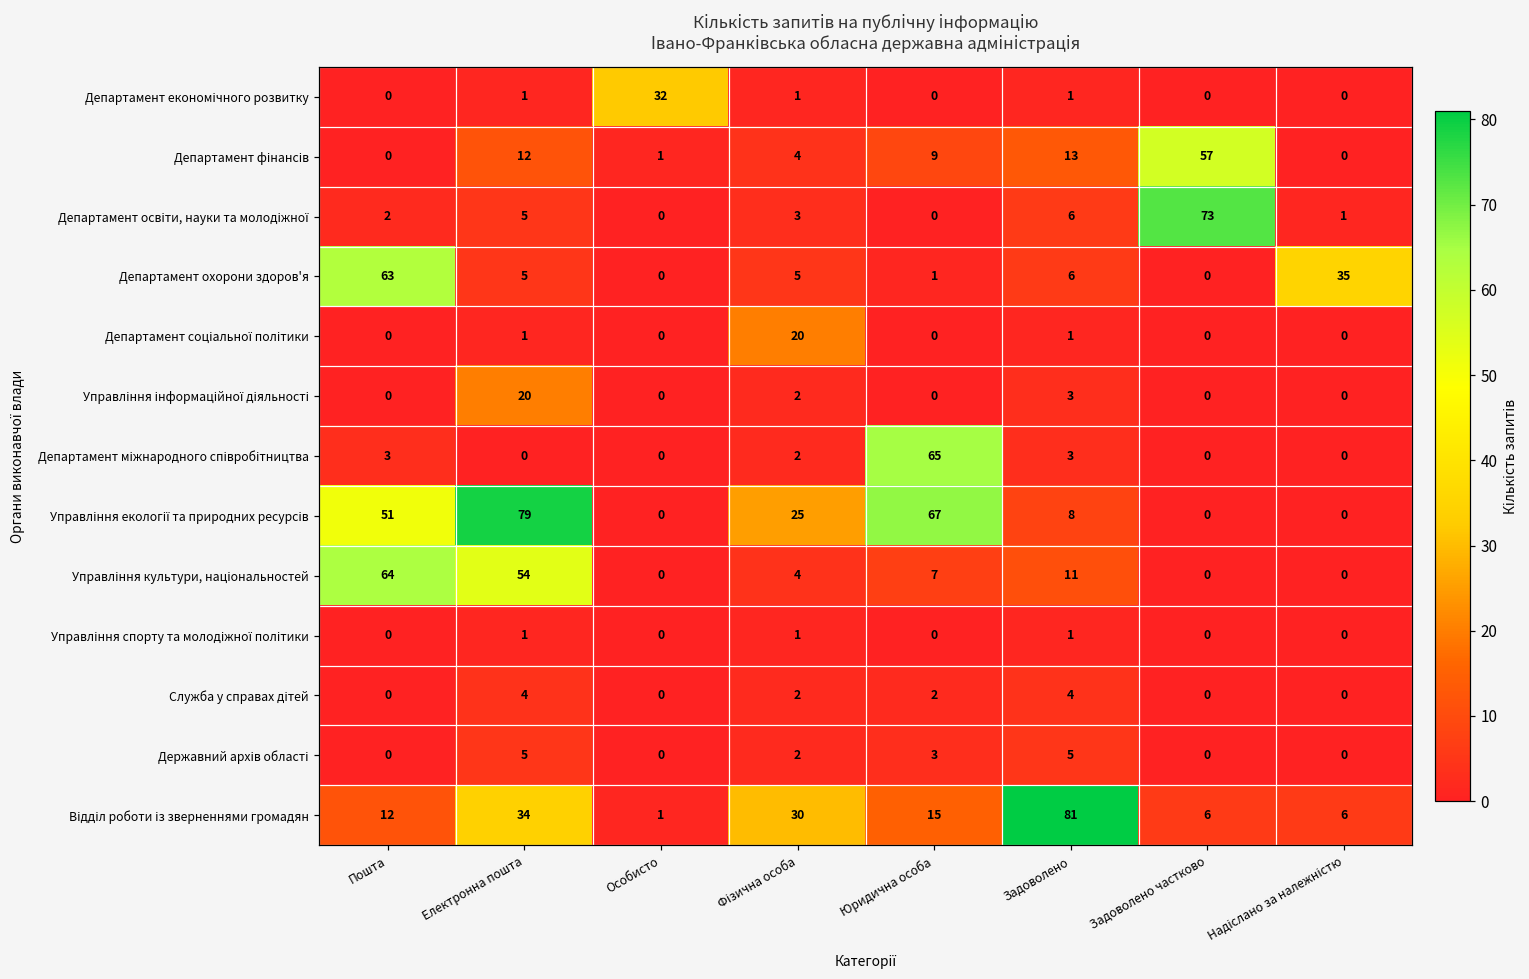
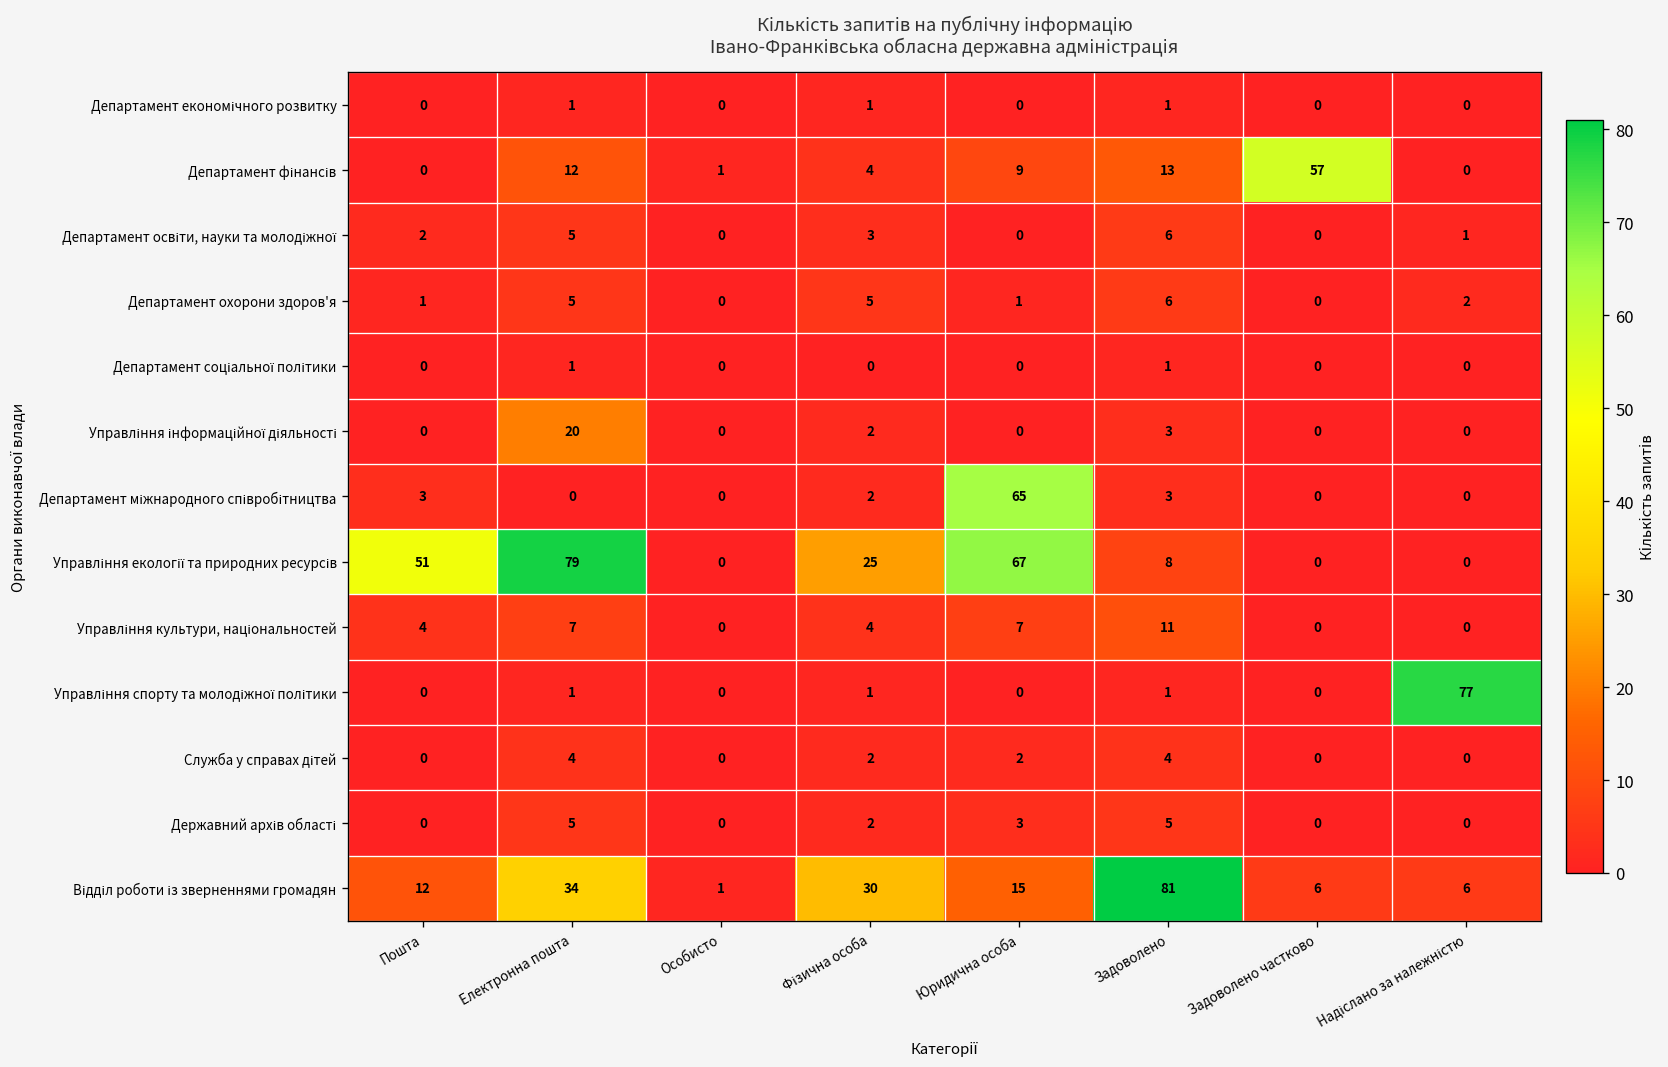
Департамент економічного розвитку, Особисто: 32 -> 0
Департамент освіти, науки та молодіжної, Задоволено частково: 73 -> 0
Департамент охорони здоров'я, Пошта: 63 -> 1
Департамент охорони здоров'я, Надіслано за належністю: 35 -> 2
Департамент соціальної політики, Фізична особа: 20 -> 0
Управління культури, національностей, Пошта: 64 -> 4
Управління культури, національностей, Електронна пошта: 54 -> 7
Управління спорту та молодіжної політики, Надіслано за належністю: 0 -> 77
